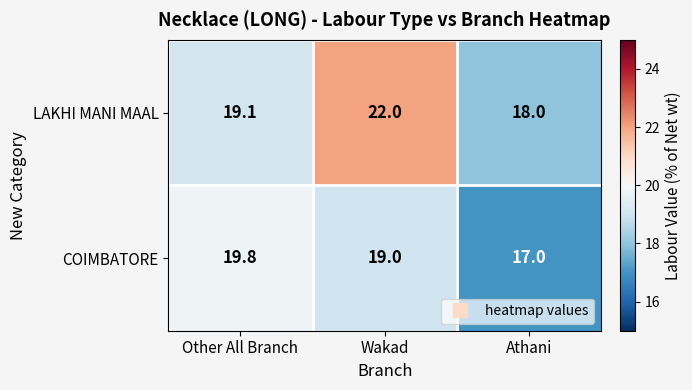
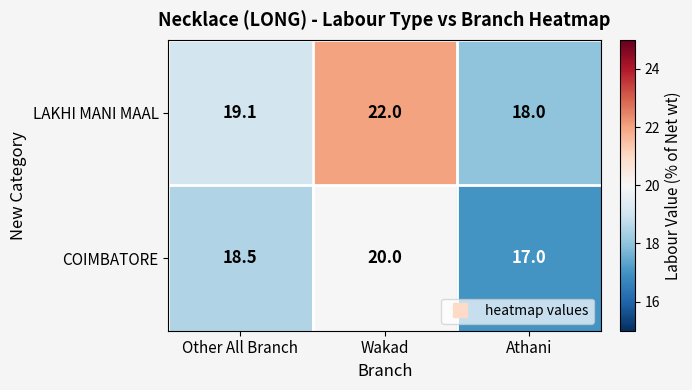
COIMBATORE, Other All Branch: 19.8 -> 18.5
COIMBATORE, Wakad: 19.0 -> 20.0
